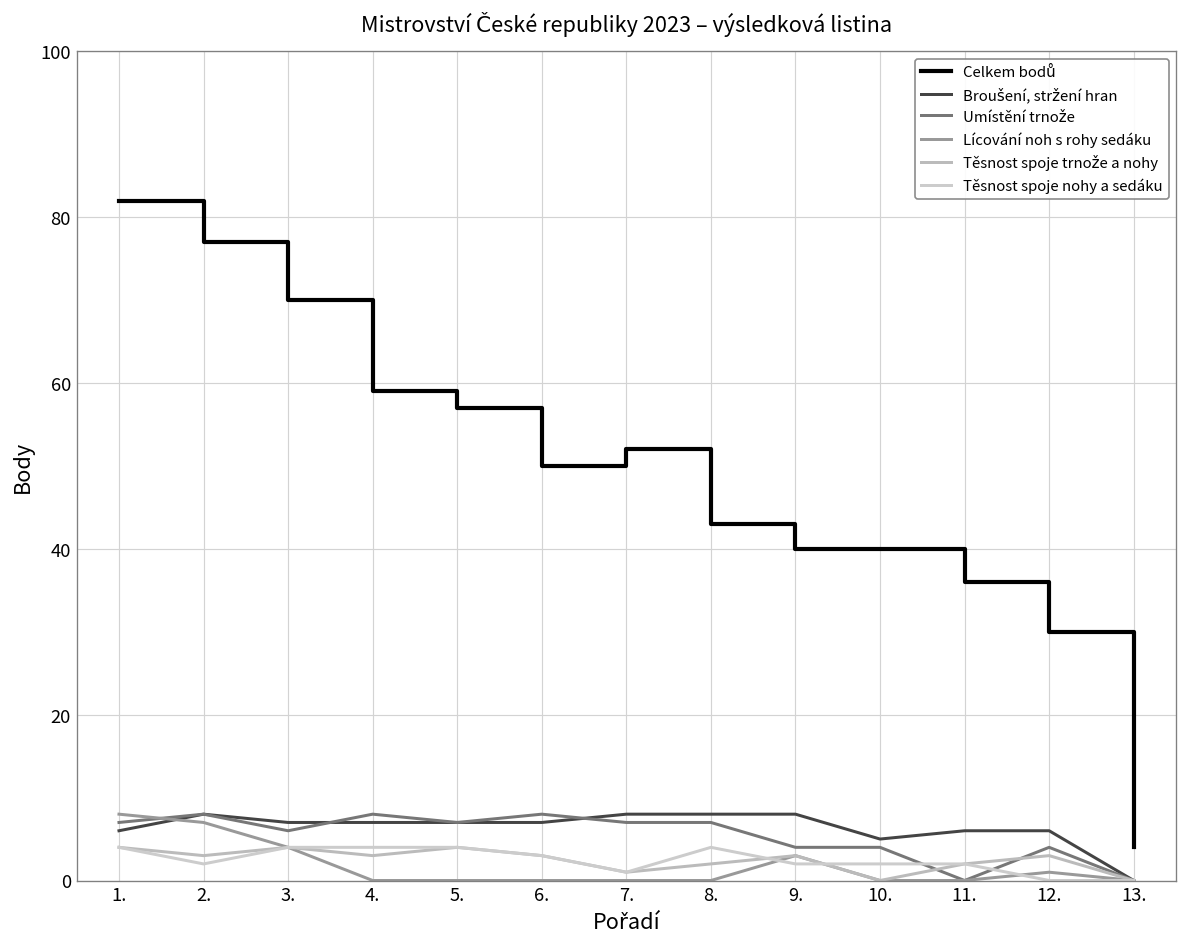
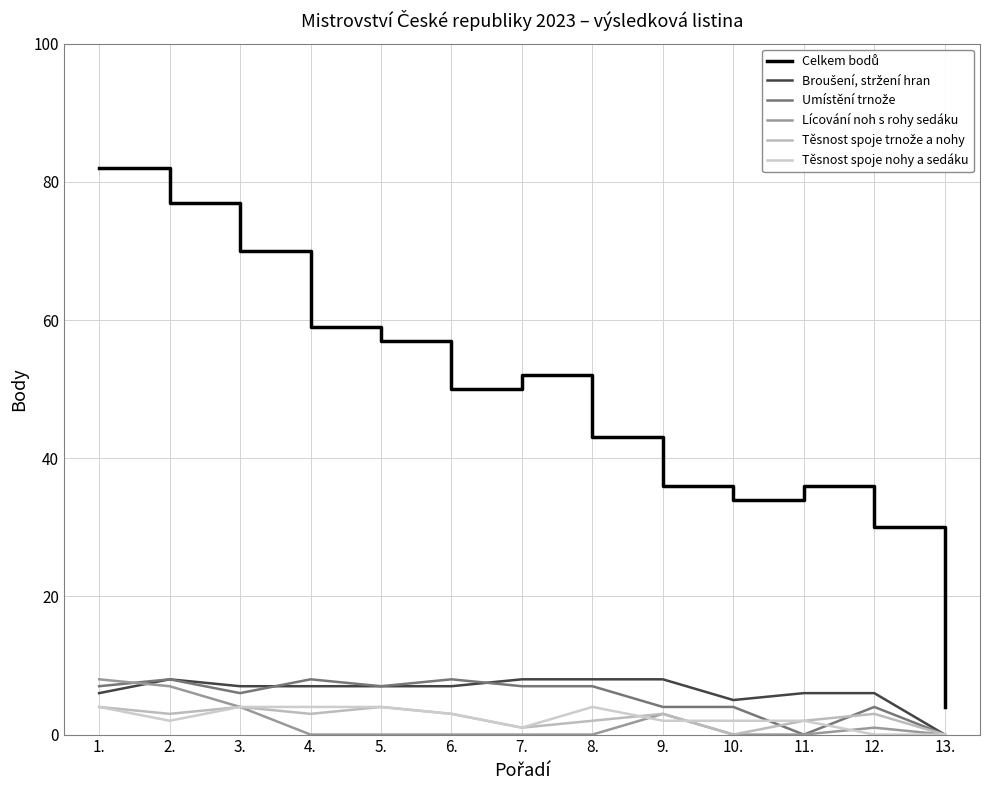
Celkem bodů, 9.: 40 -> 36
Celkem bodů, 10.: 40 -> 34
